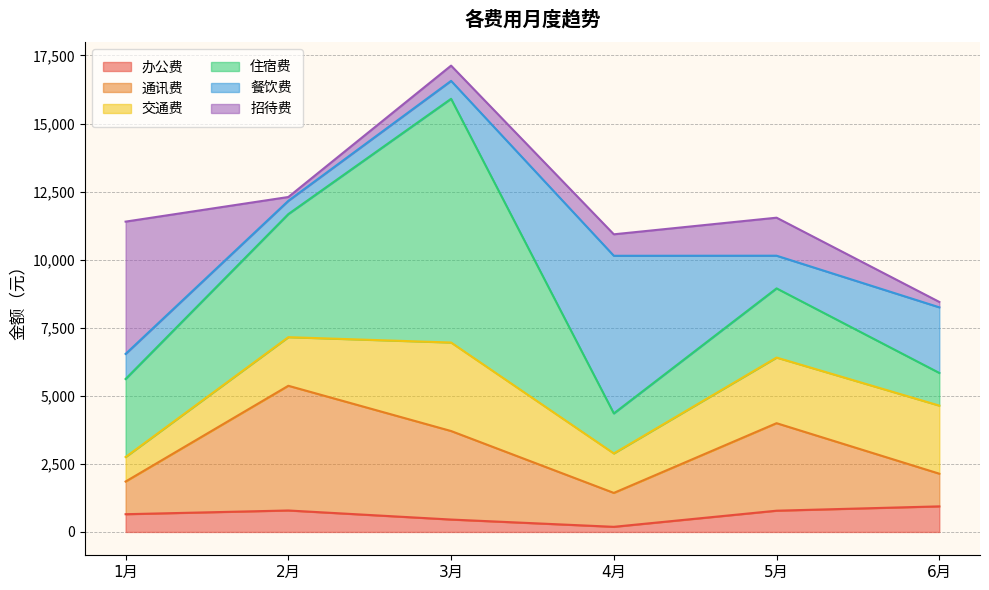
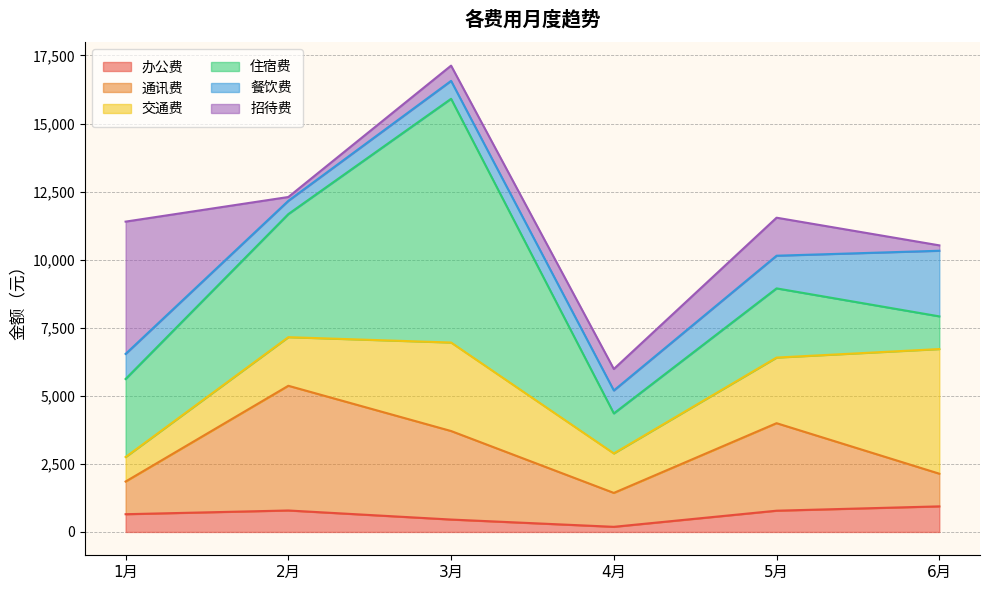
餐饮费, 4月: 5,800 -> 800
交通费, 6月: 2,500 -> 4,600
